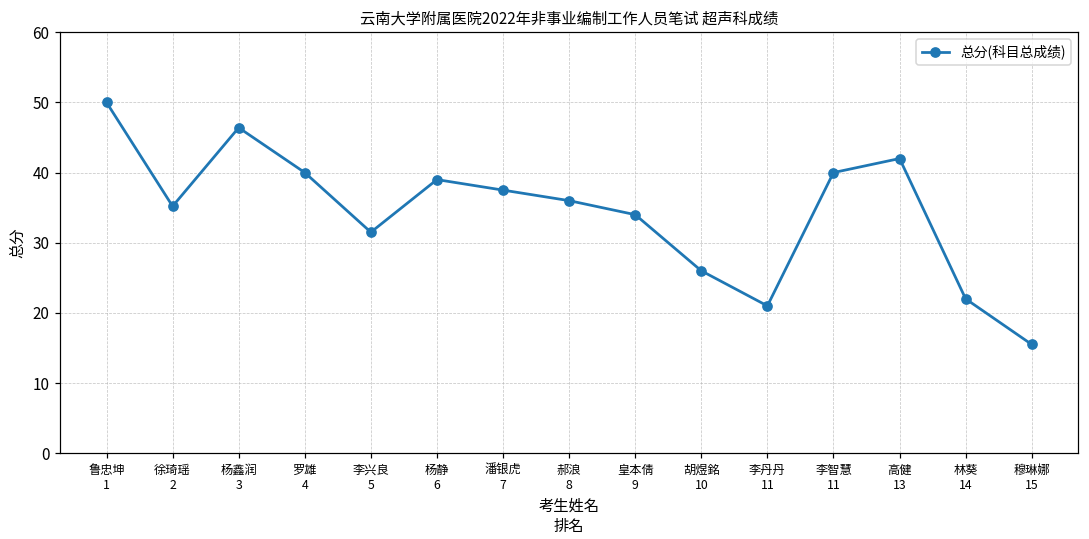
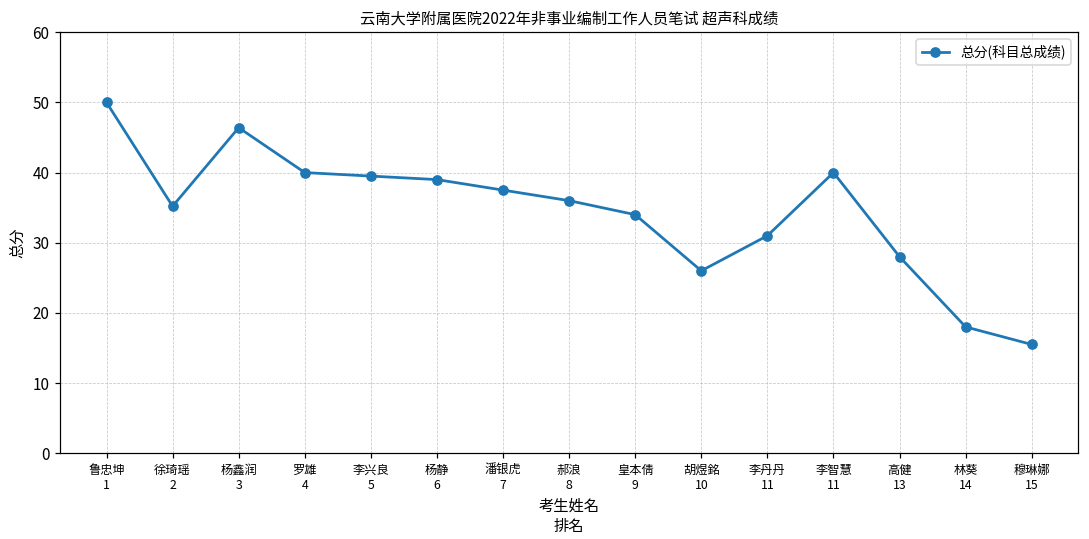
李兴良 5: 32 -> 40
李丹丹 11: 21 -> 31
高健 13: 42 -> 28
林葵 14: 22 -> 18
